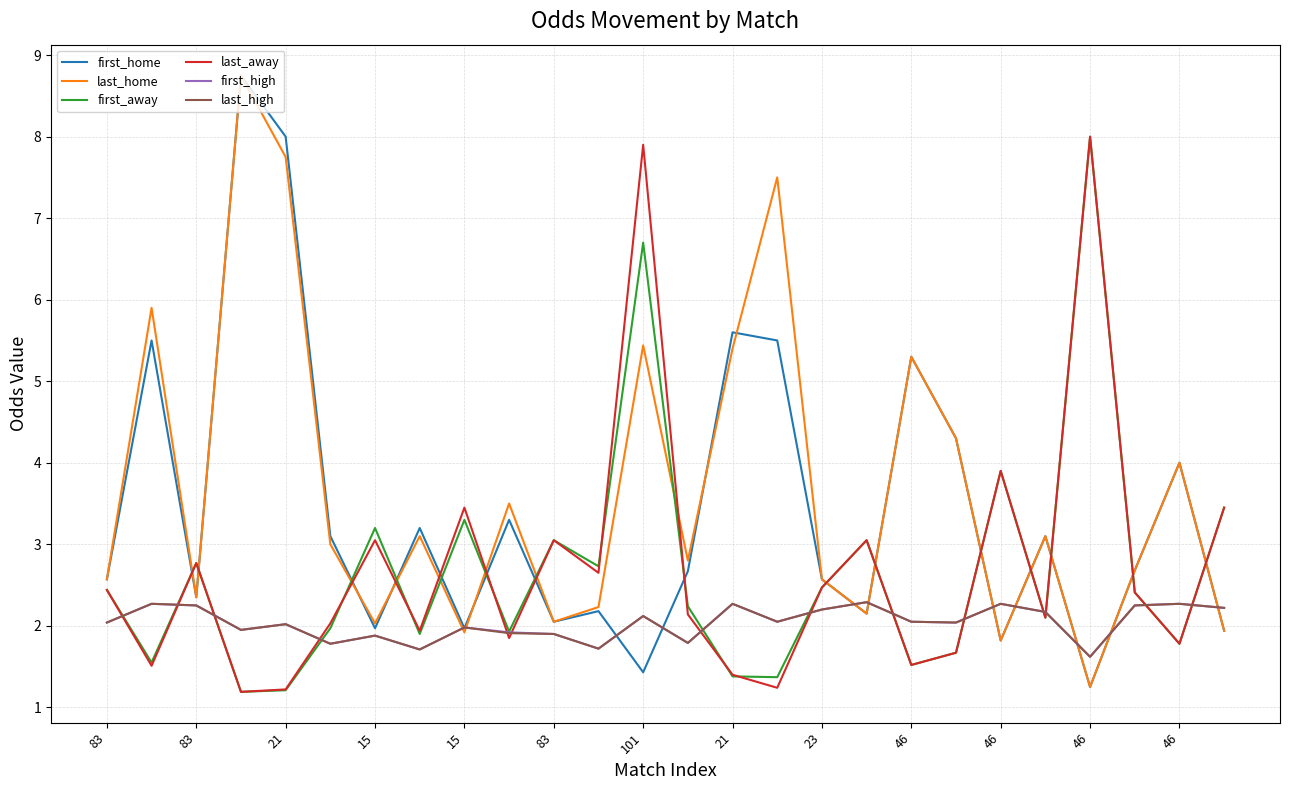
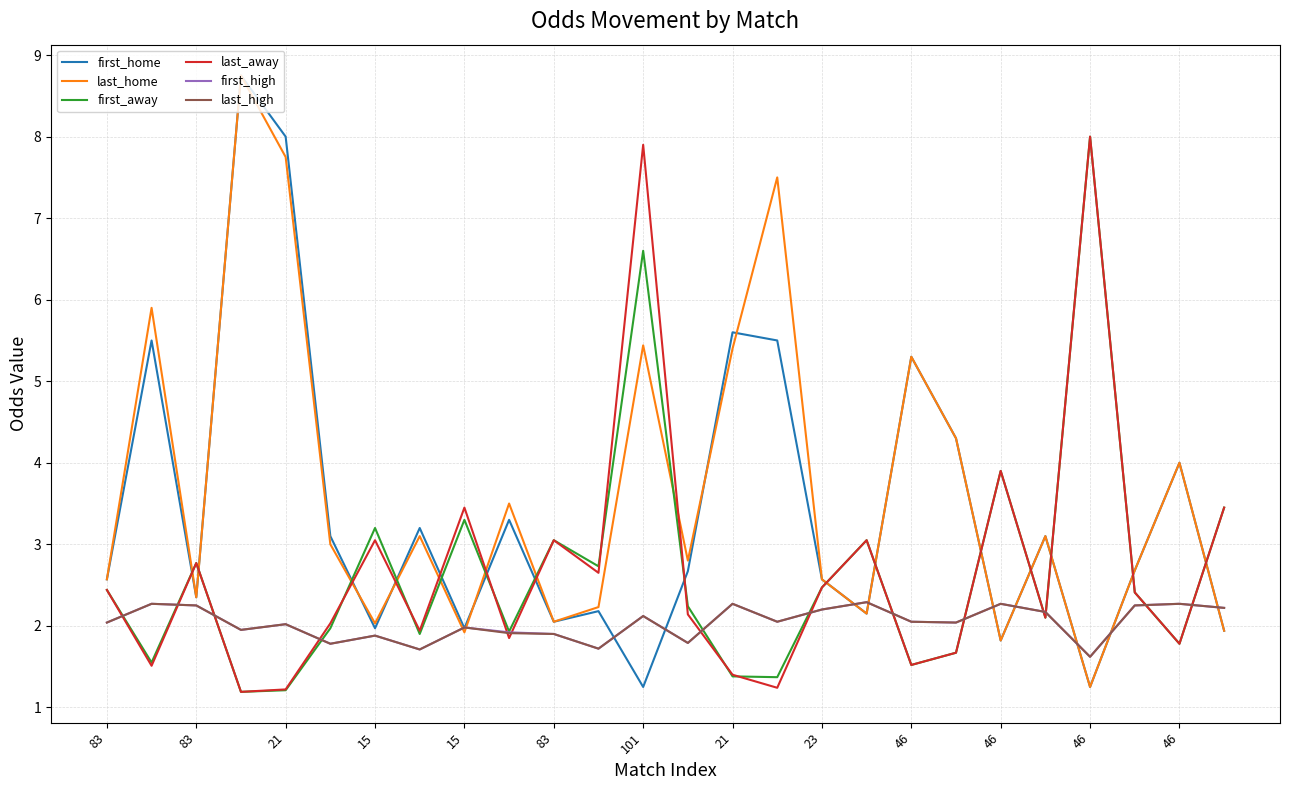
first_home, 101: 1.4 -> 1.3
first_away, 101: 6.7 -> 6.6
